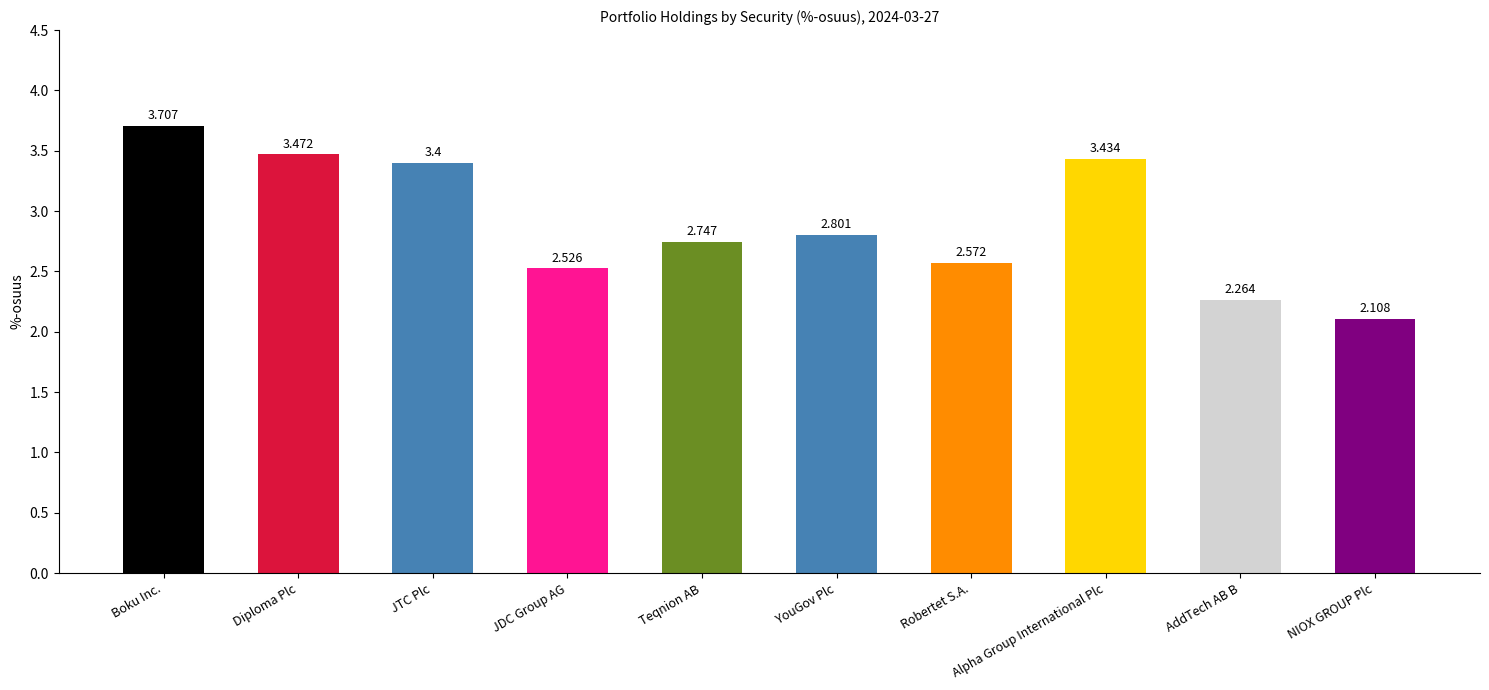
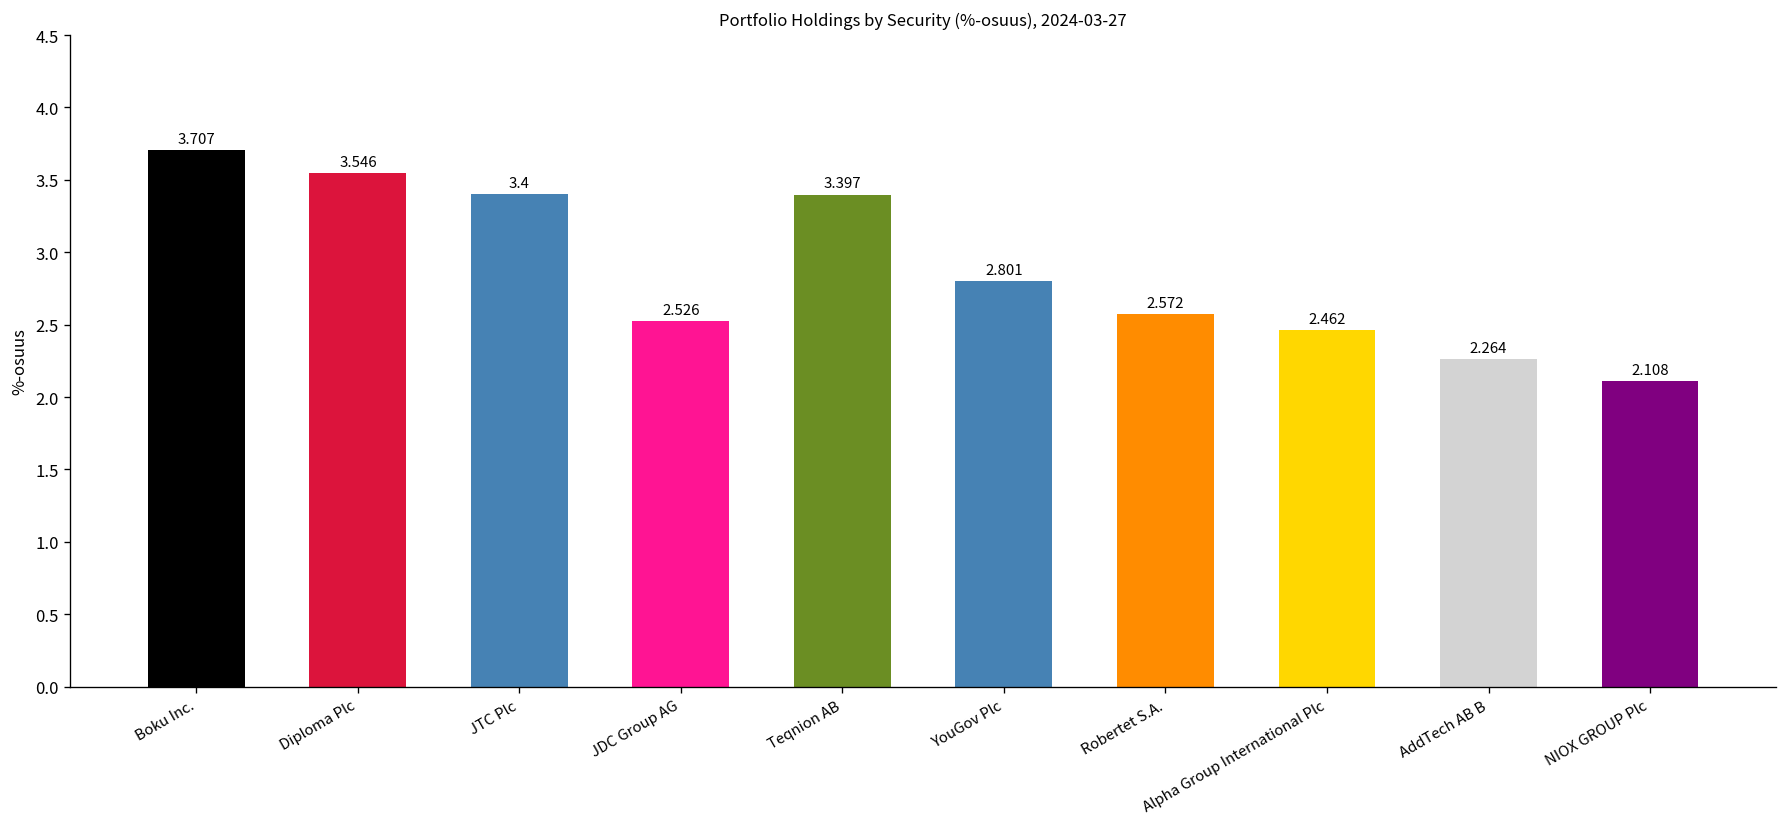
Diploma Plc: 3.472 -> 3.546
Teqnion AB: 2.747 -> 3.397
Alpha Group International Plc: 3.434 -> 2.462
